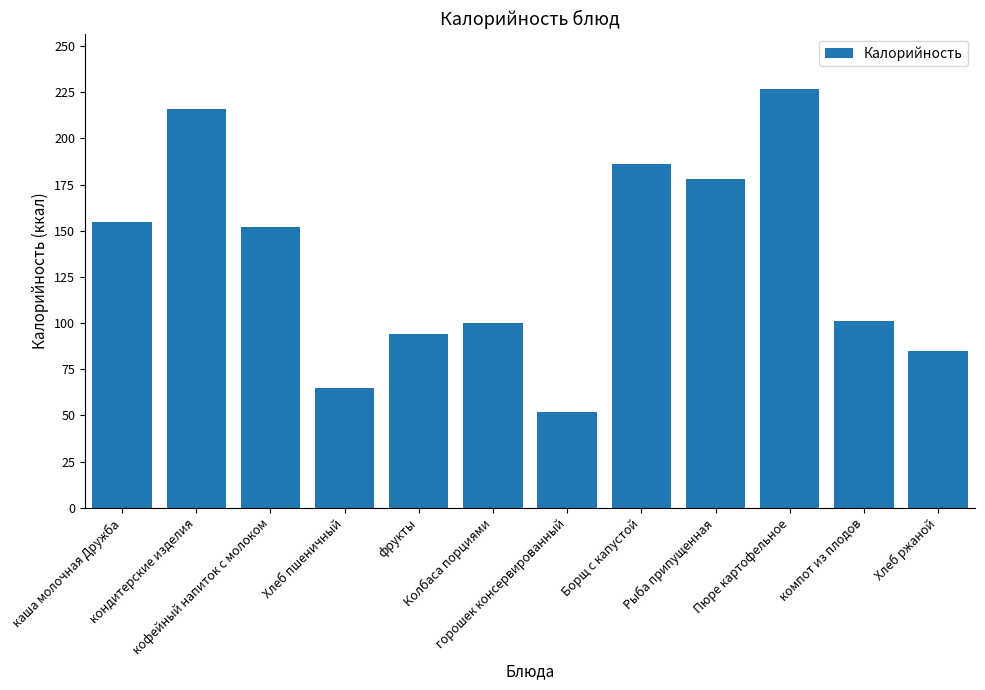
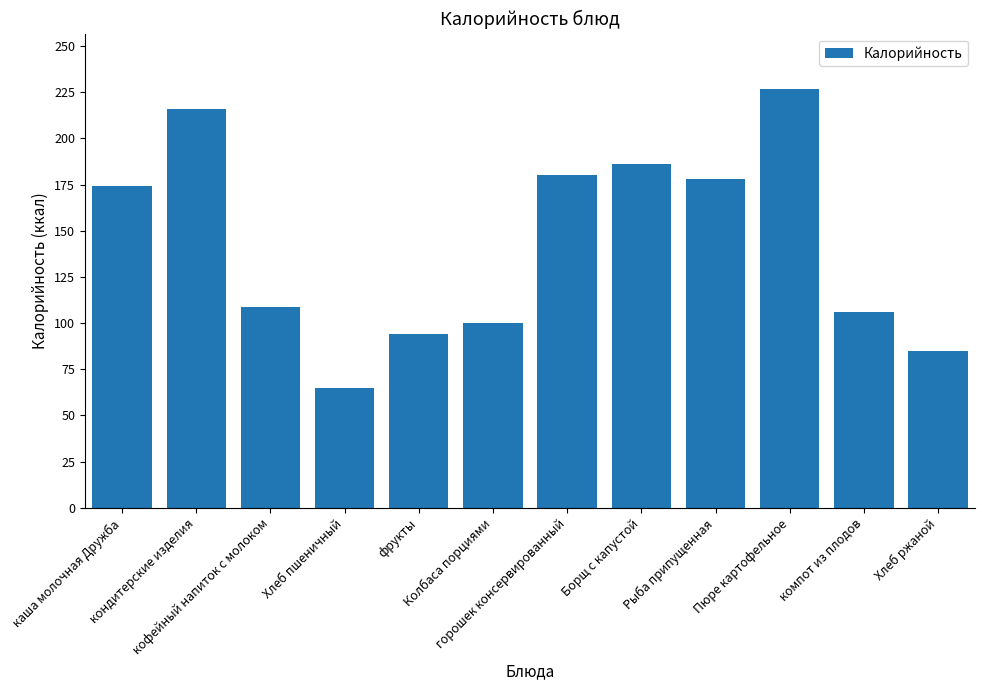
каша молочная Дружба: 155 -> 174
кофейный напиток с молоком: 152 -> 109
горошек консервированный: 52 -> 180
компот из плодов: 101 -> 106
